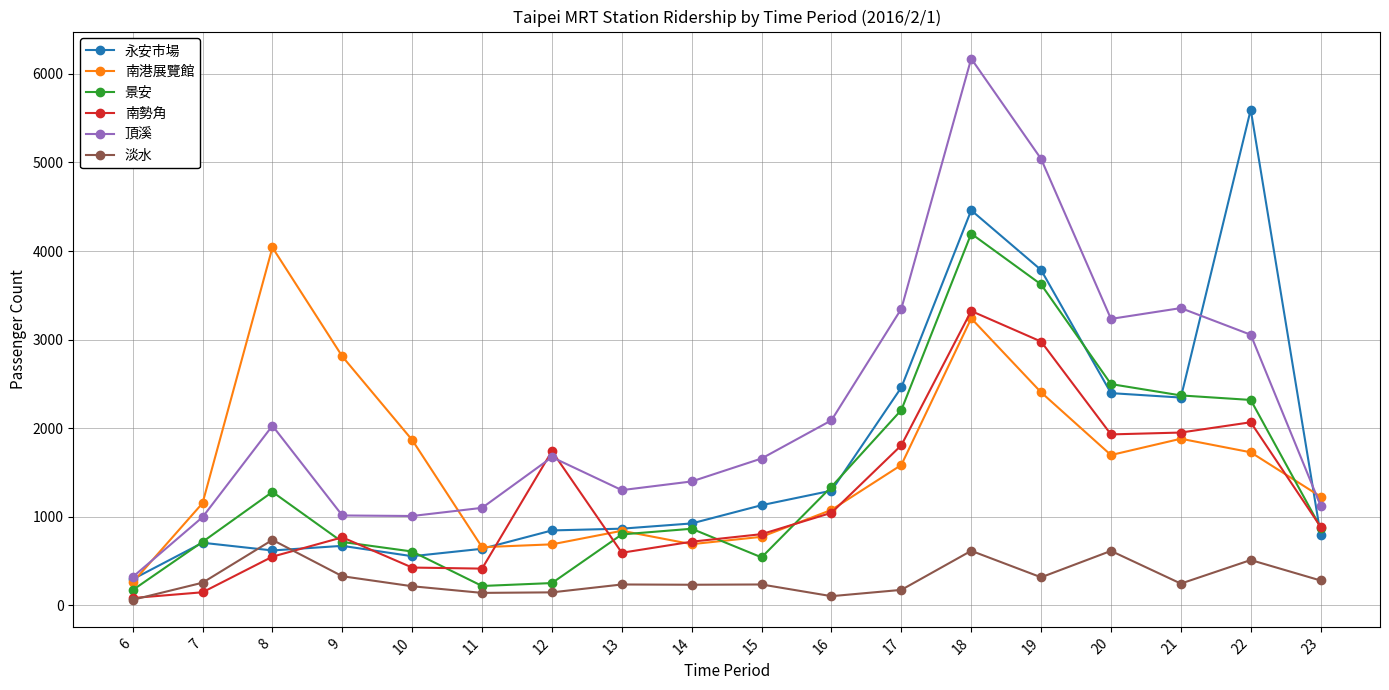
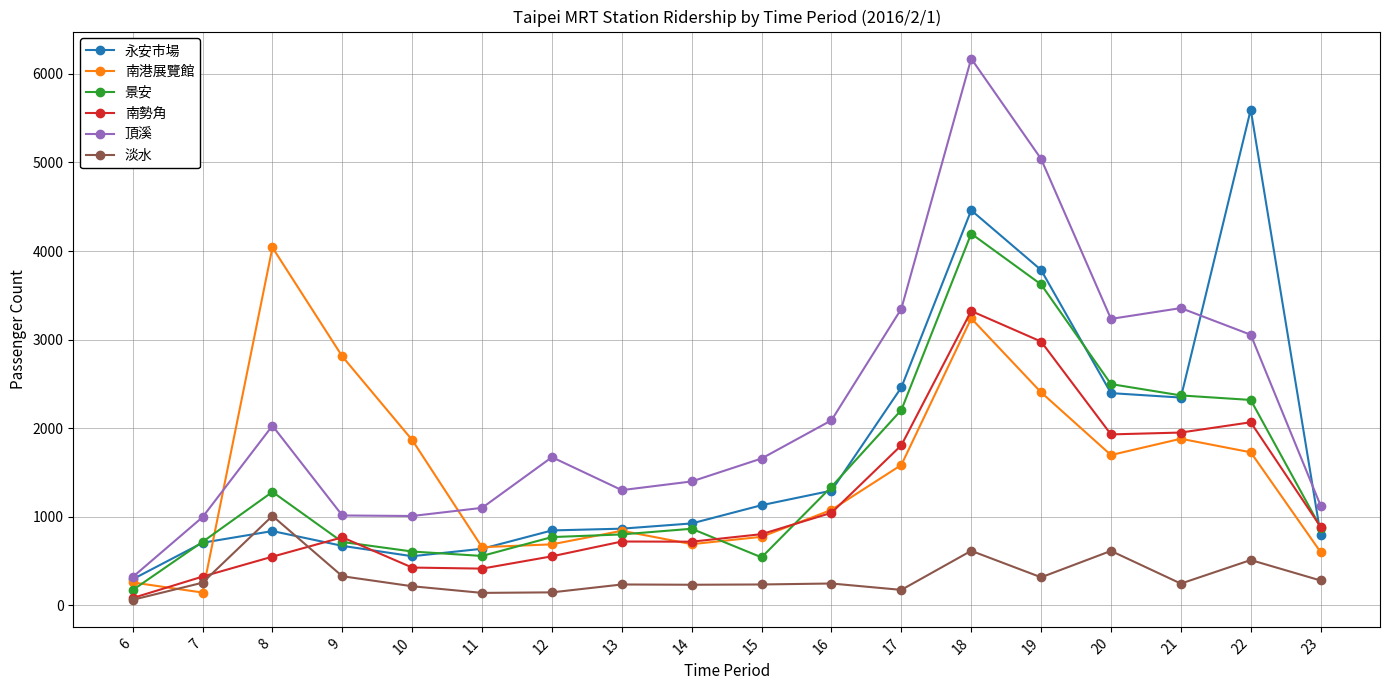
南港展覽館, 7: 1200 -> 100
南勢角, 7: 100 -> 300
永安市場, 8: 600 -> 800
淡水, 8: 700 -> 1000
景安, 11: 200 -> 600
景安, 12: 300 -> 800
南勢角, 12: 1700 -> 600
南勢角, 13: 600 -> 700
淡水, 16: 100 -> 200
南港展覽館, 23: 1200 -> 600
